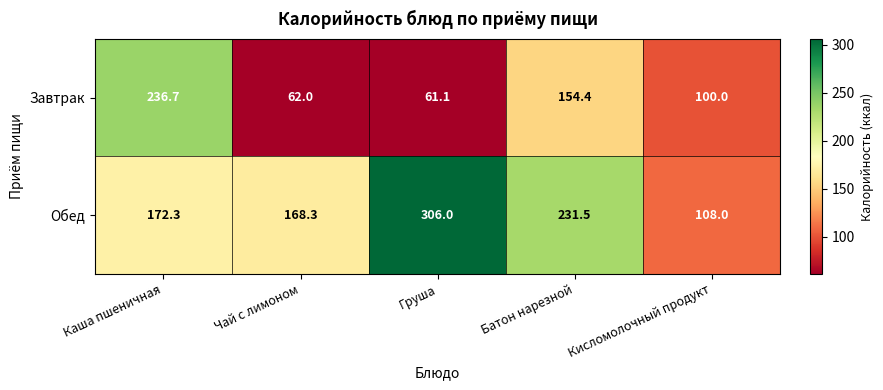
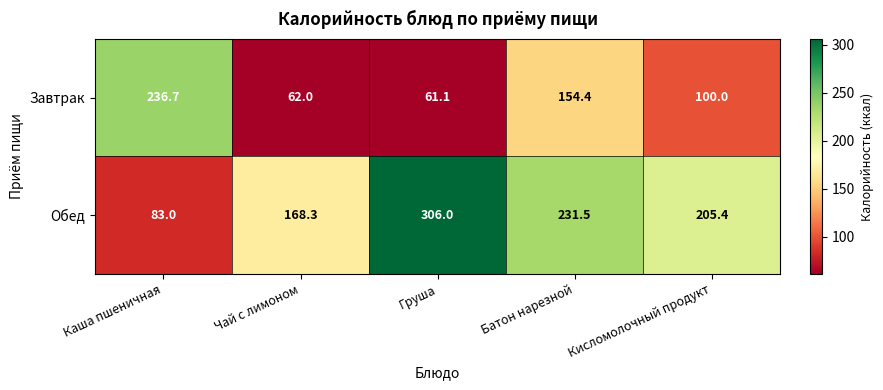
Обед, Каша пшеничная: 172.3 -> 83.0
Обед, Кисломолочный продукт: 108.0 -> 205.4
